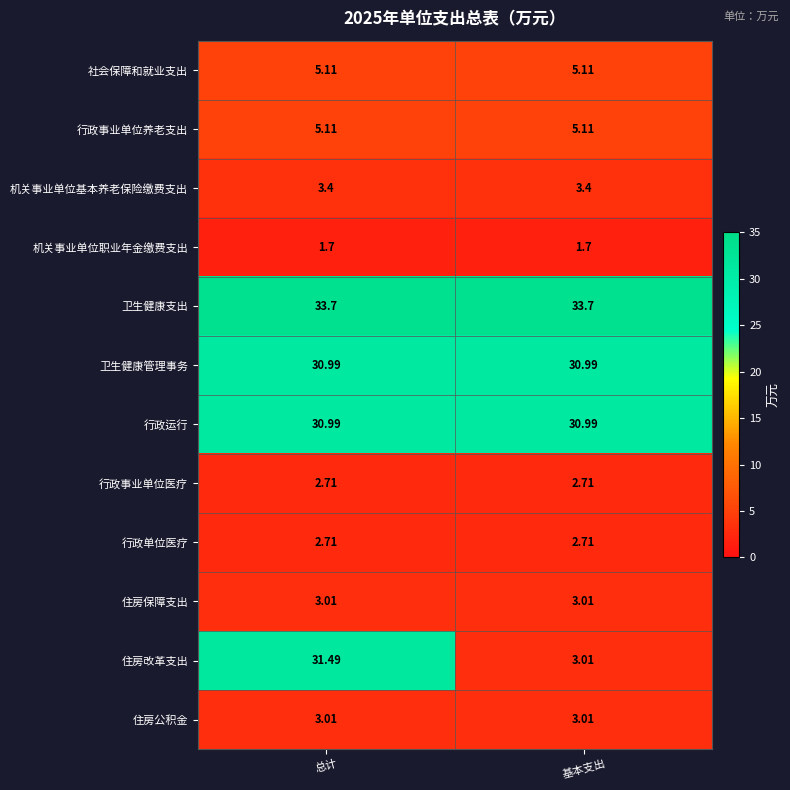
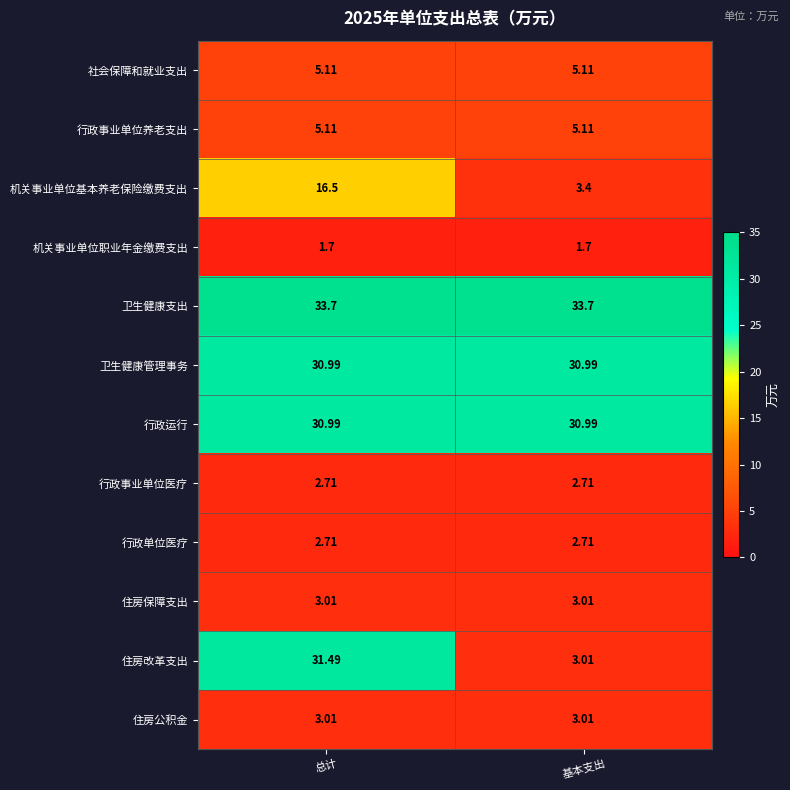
机关事业单位基本养老保险缴费支出, 总计: 3.4 -> 16.5
